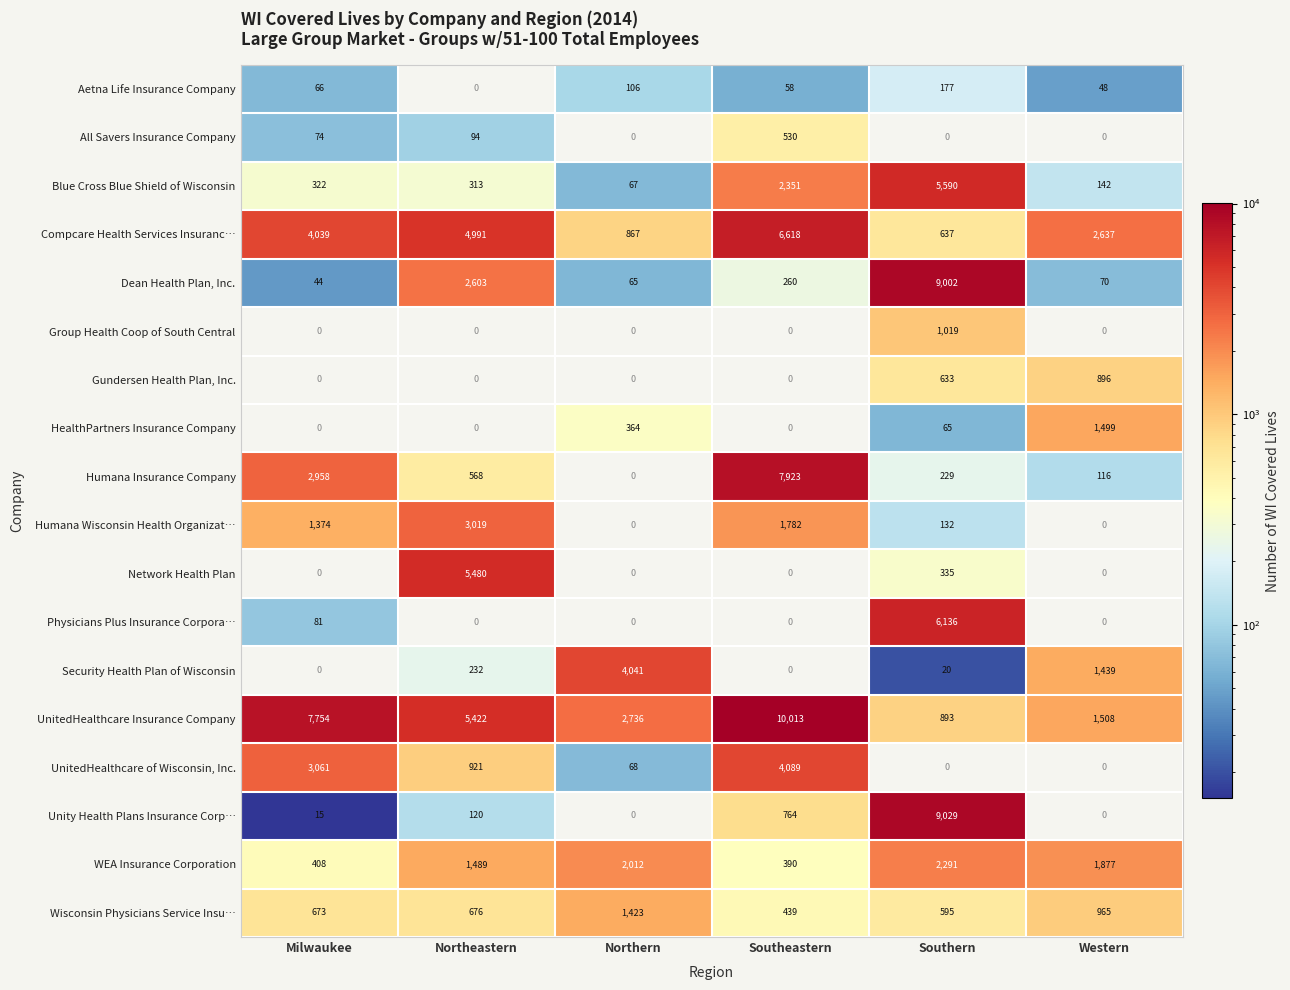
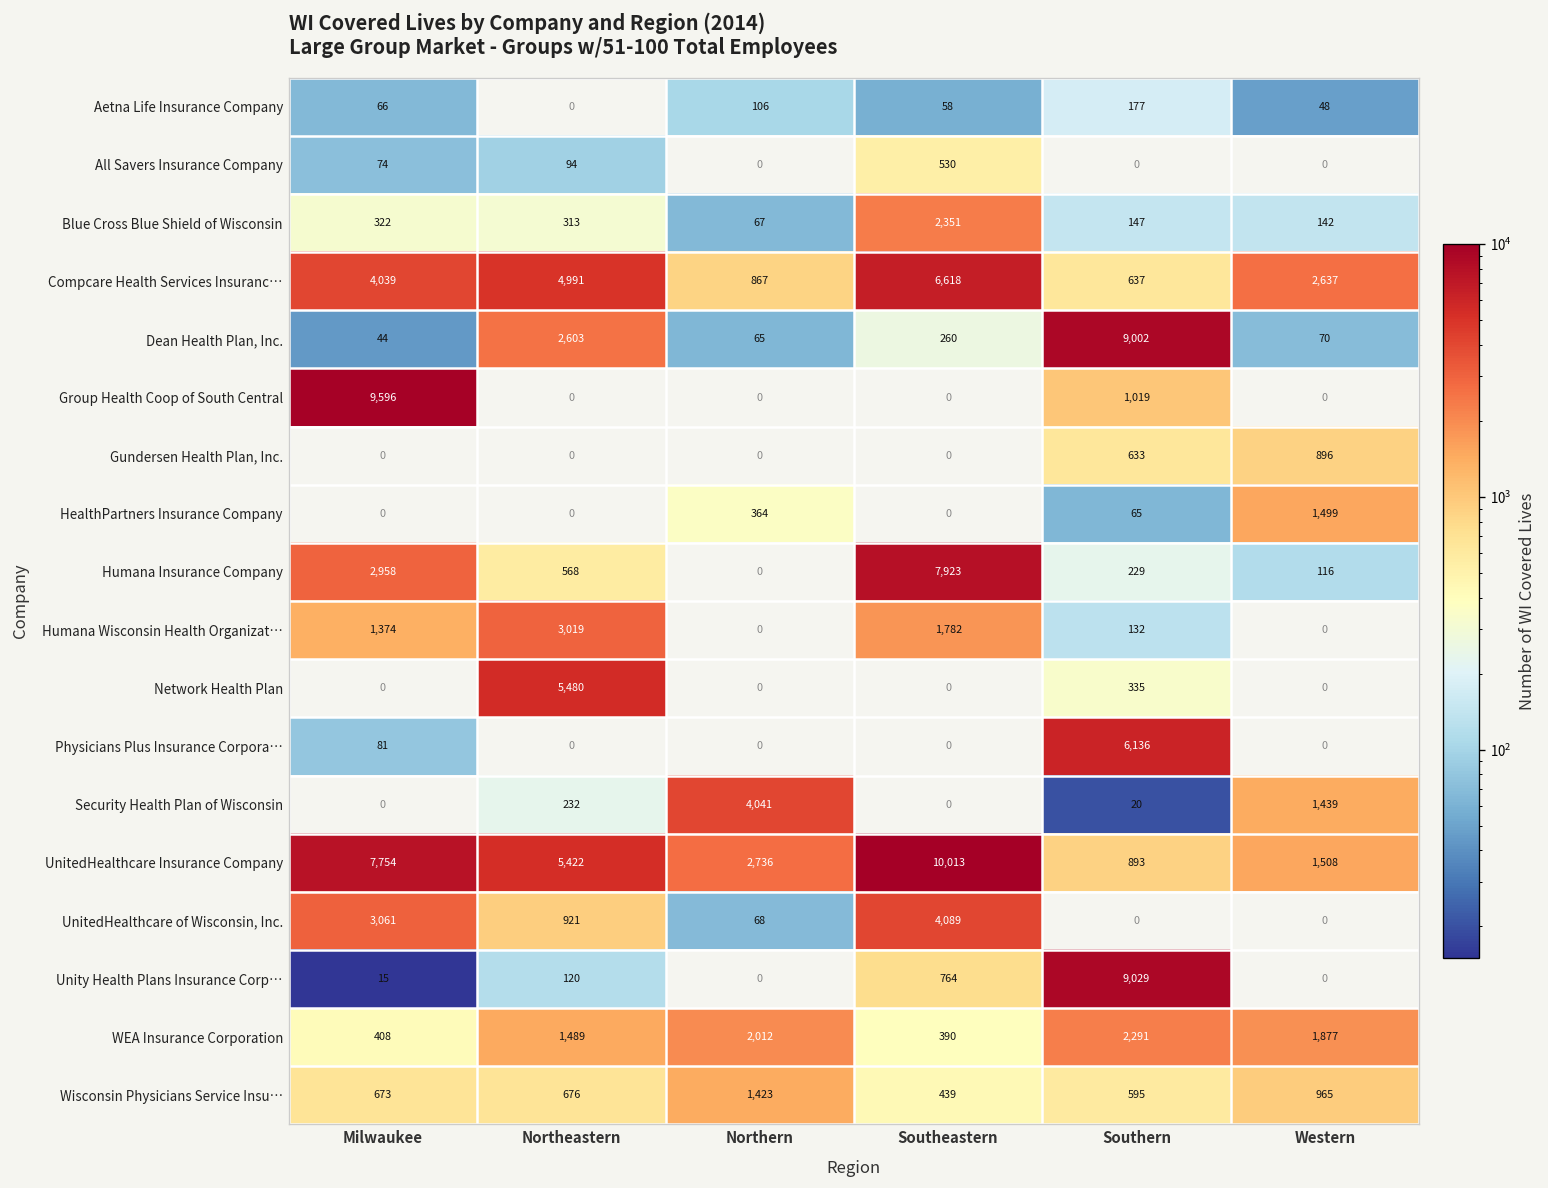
Blue Cross Blue Shield of Wisconsin, Southern: 5,590 -> 147
Group Health Coop of South Central, Milwaukee: 0 -> 9,596
